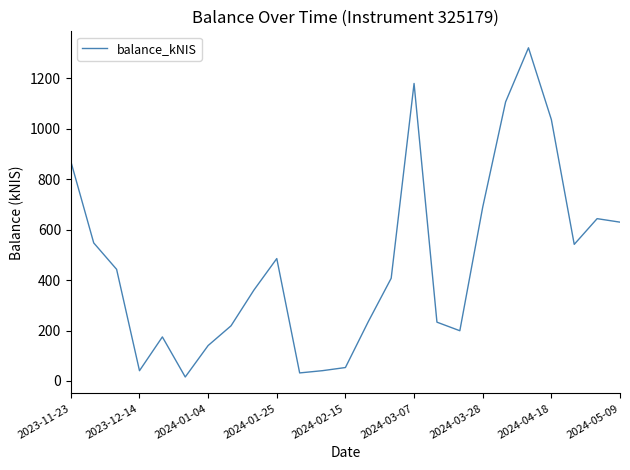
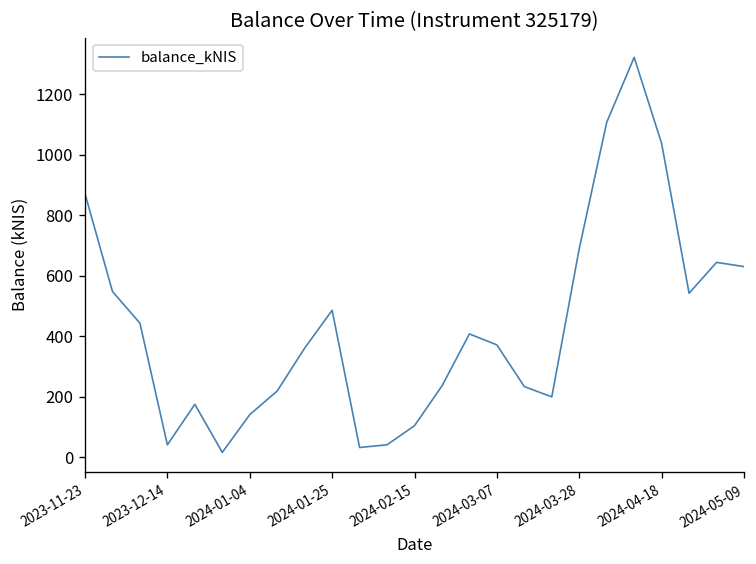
2024-02-15: 50 -> 100
2024-03-07: 1180 -> 370
